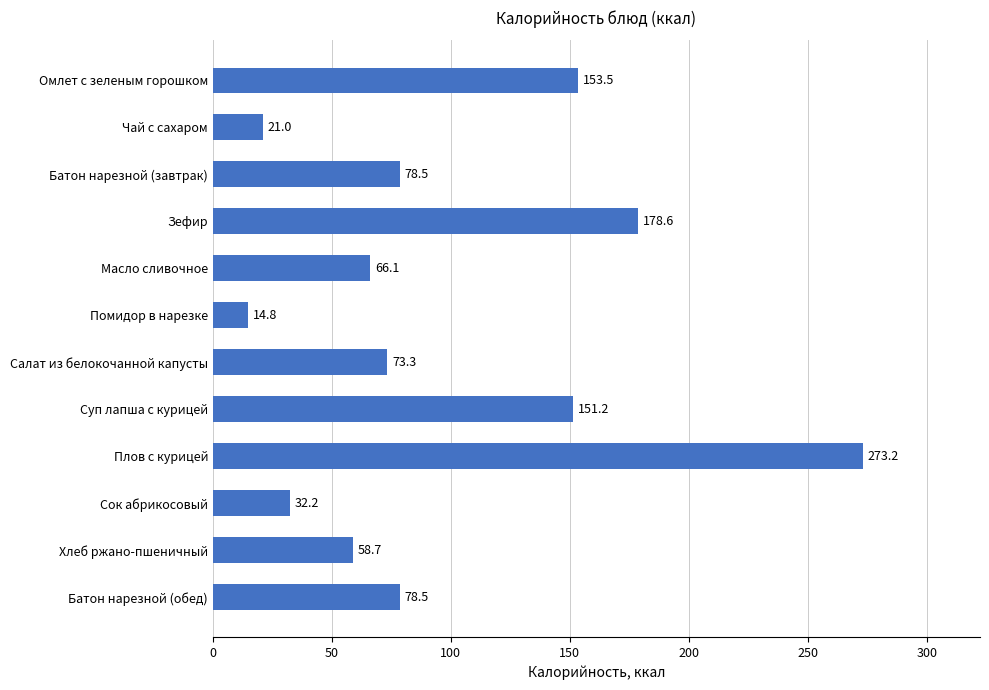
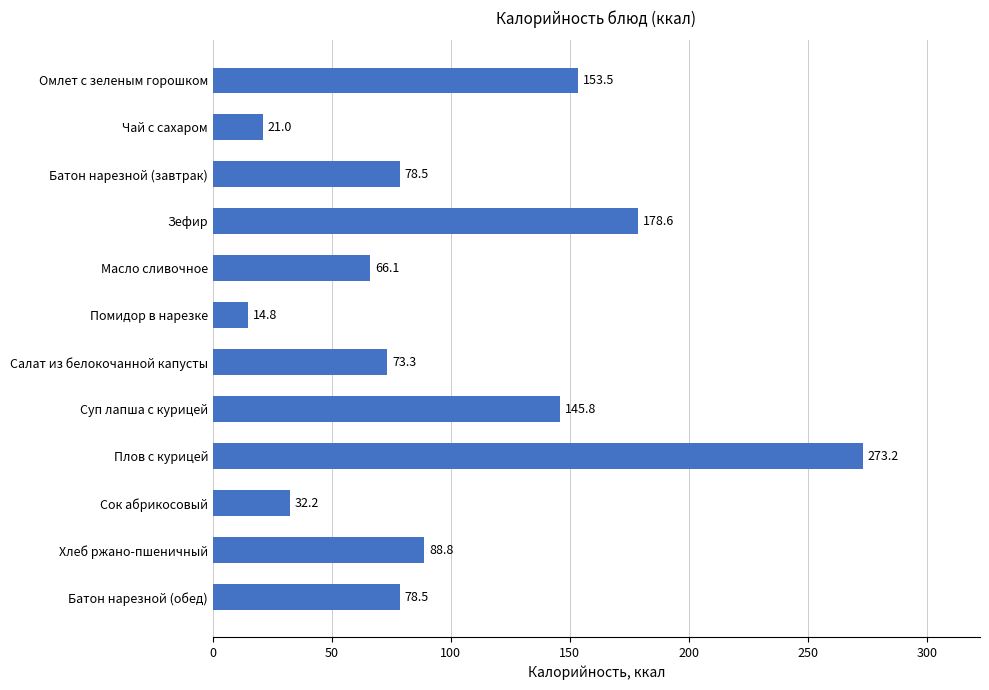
Суп лапша с курицей: 151.2 -> 145.8
Хлеб ржано-пшеничный: 58.7 -> 88.8
